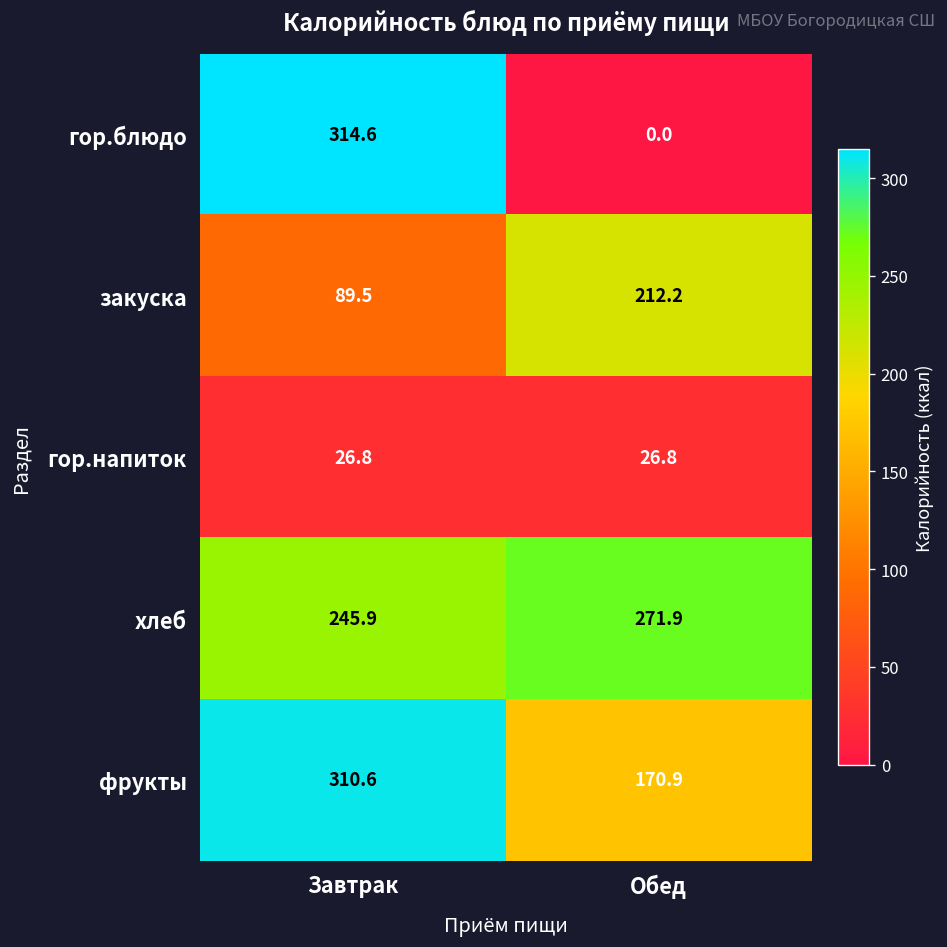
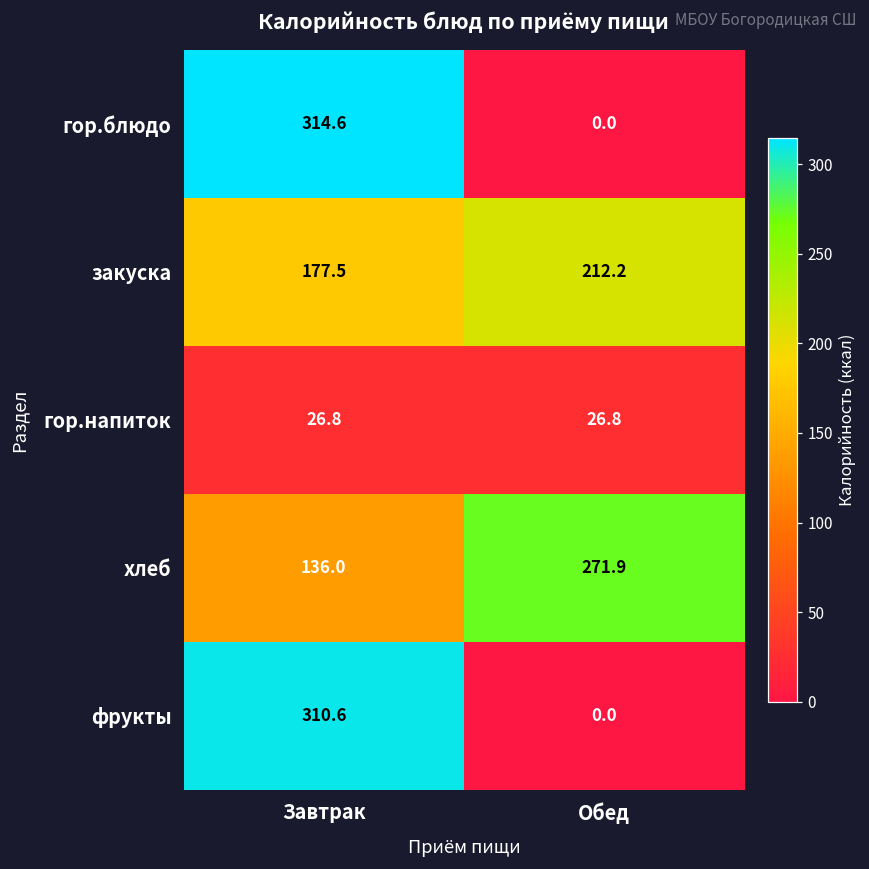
закуска, Завтрак: 89.5 -> 177.5
хлеб, Завтрак: 245.9 -> 136.0
фрукты, Обед: 170.9 -> 0.0
